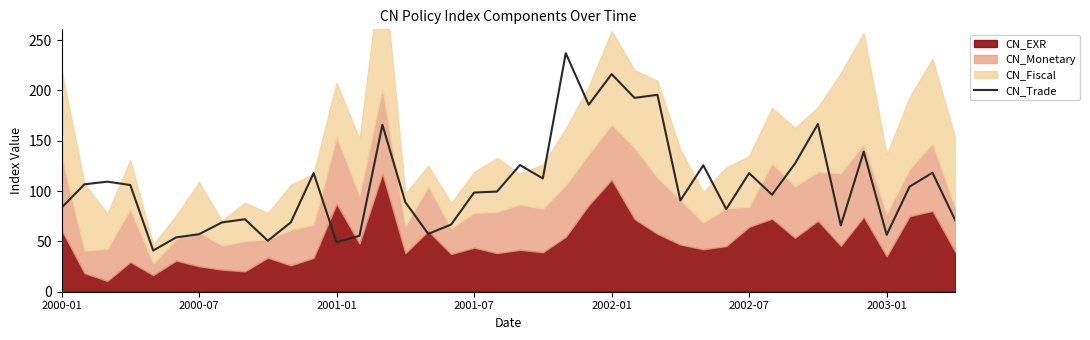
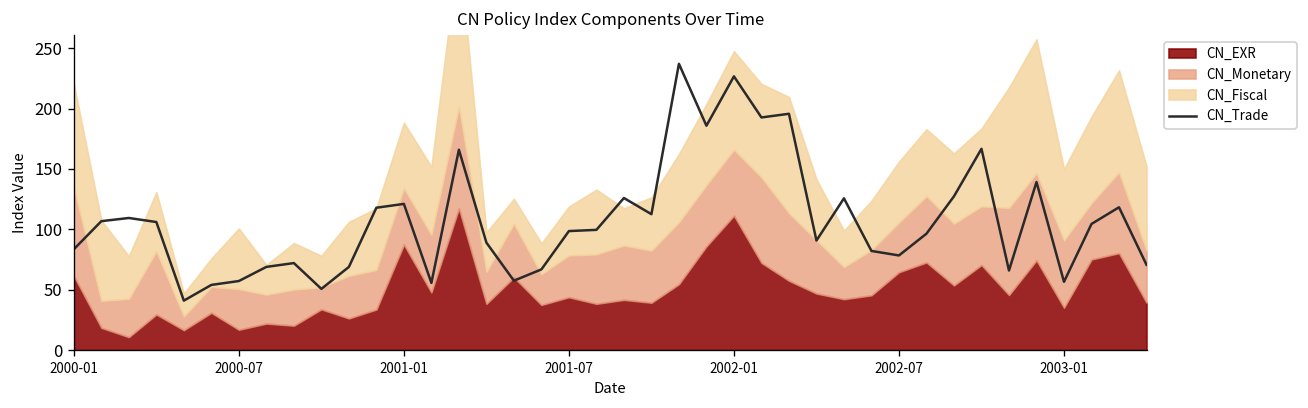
CN_EXR, 2000-07: 25 -> 17
CN_Trade, 2001-01: 49 -> 121
CN_Monetary, 2001-01: 66 -> 47
CN_Trade, 2002-01: 216 -> 227
CN_Fiscal, 2002-01: 93 -> 81
CN_Trade, 2002-07: 118 -> 78
CN_Monetary, 2002-07: 20 -> 41
CN_Monetary, 2003-01: 42 -> 56
